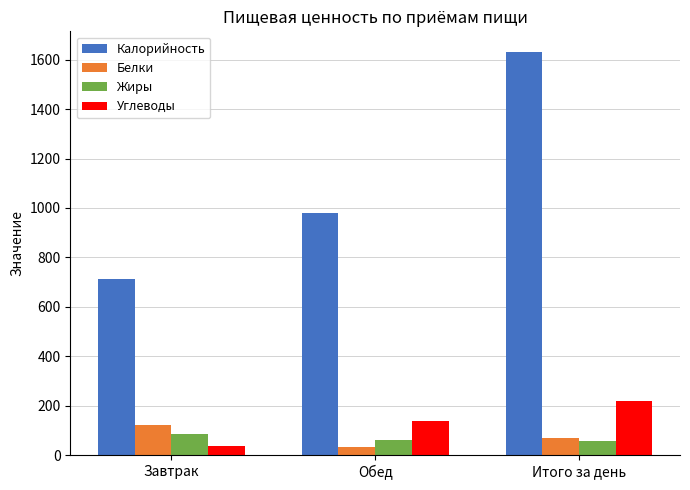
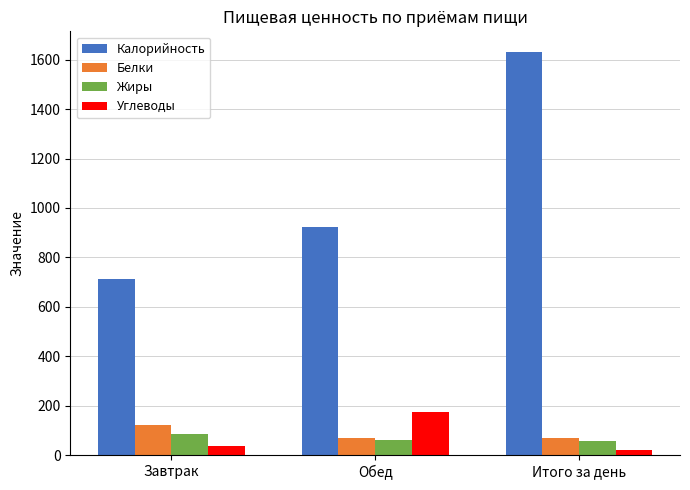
Калорийность, Обед: 980 -> 920
Белки, Обед: 30 -> 70
Углеводы, Обед: 140 -> 170
Углеводы, Итого за день: 220 -> 20
